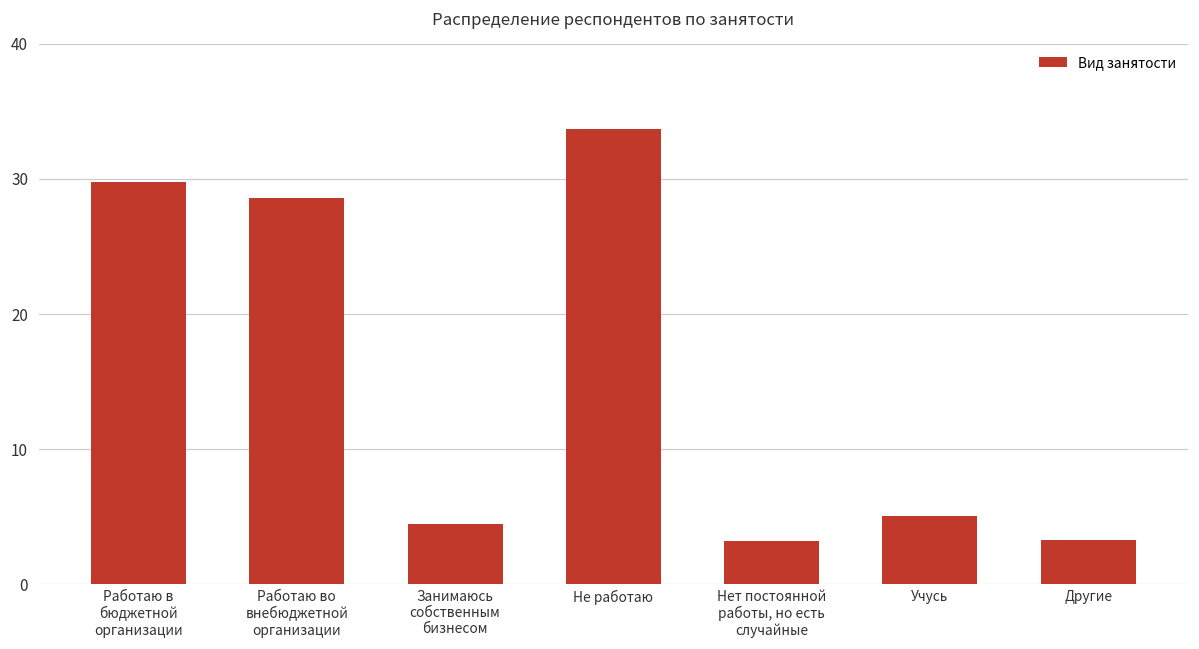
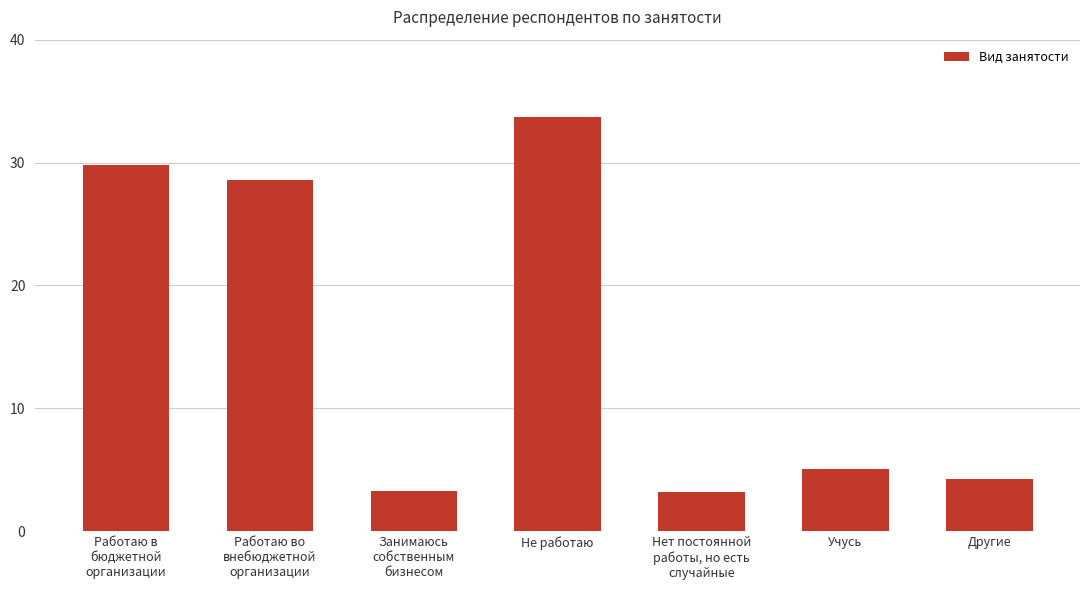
Занимаюсь собственным бизнесом: 4.5 -> 3.3
Другие: 3.3 -> 4.3
